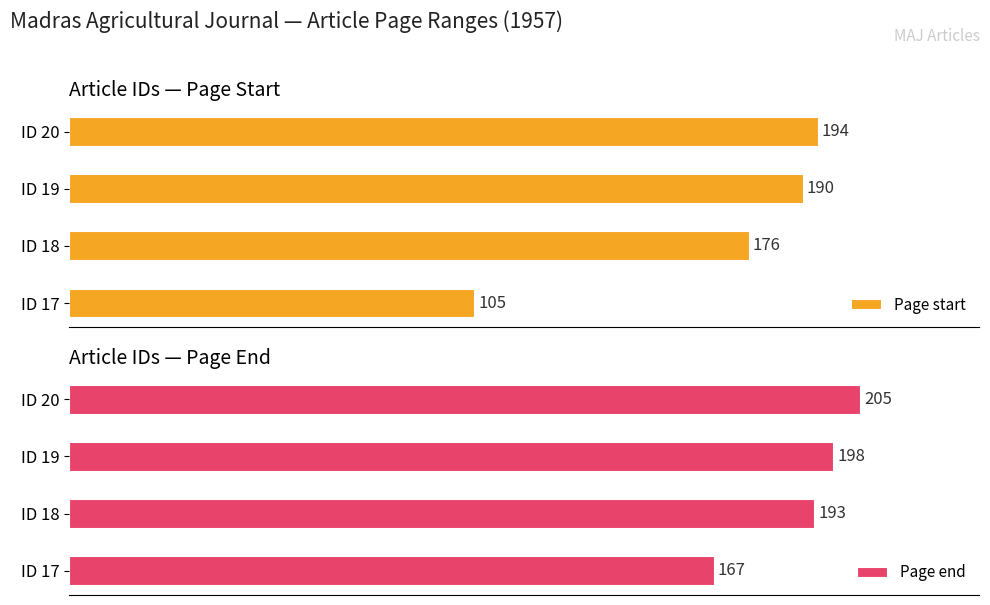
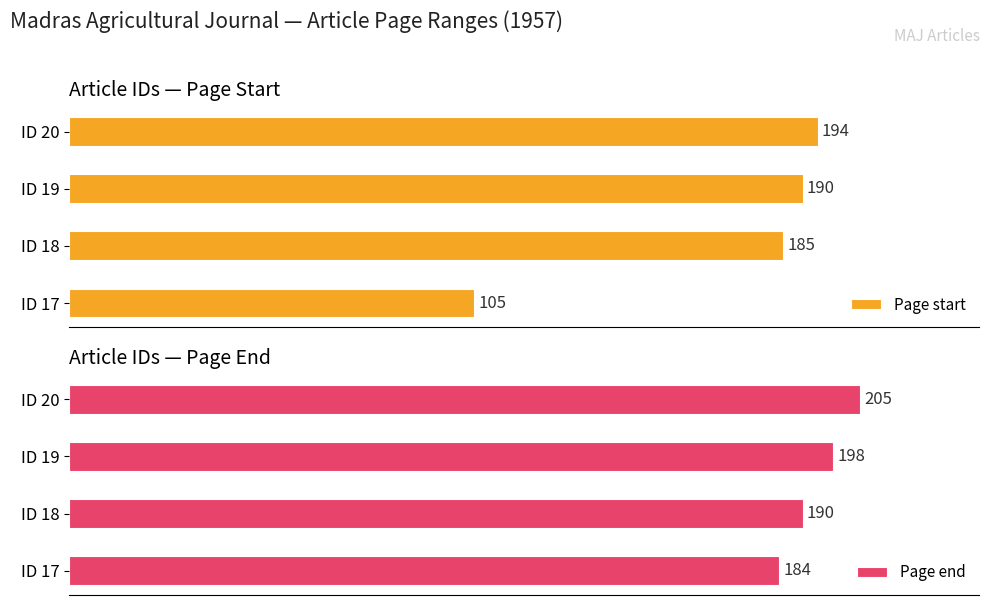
Article IDs — Page Start, ID 18: 176 -> 185
Article IDs — Page End, ID 18: 193 -> 190
Article IDs — Page End, ID 17: 167 -> 184
